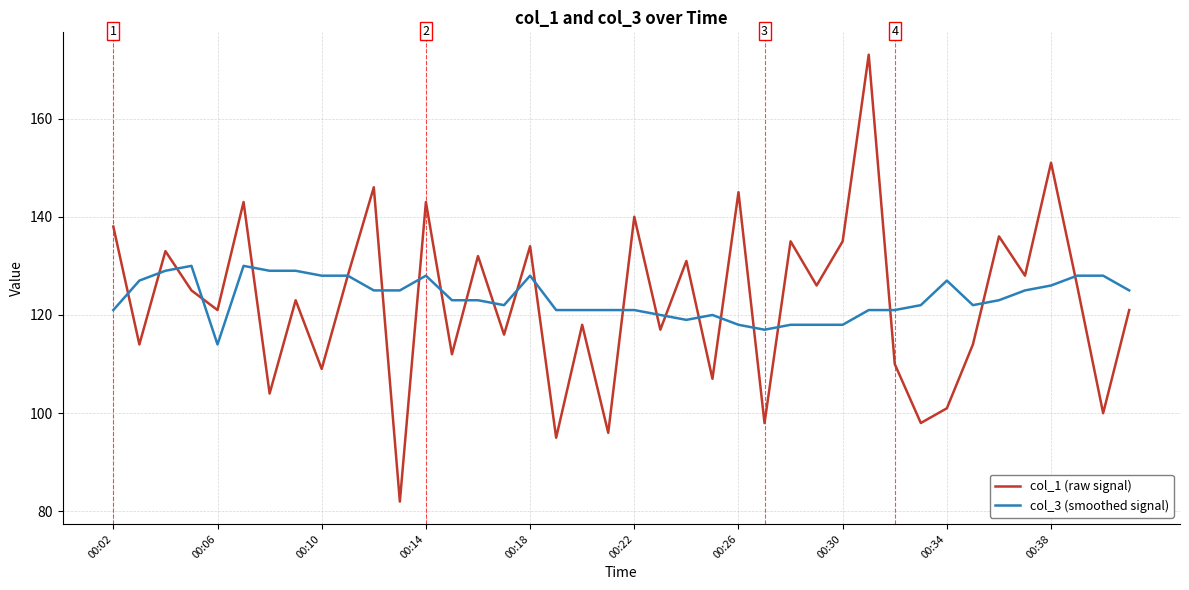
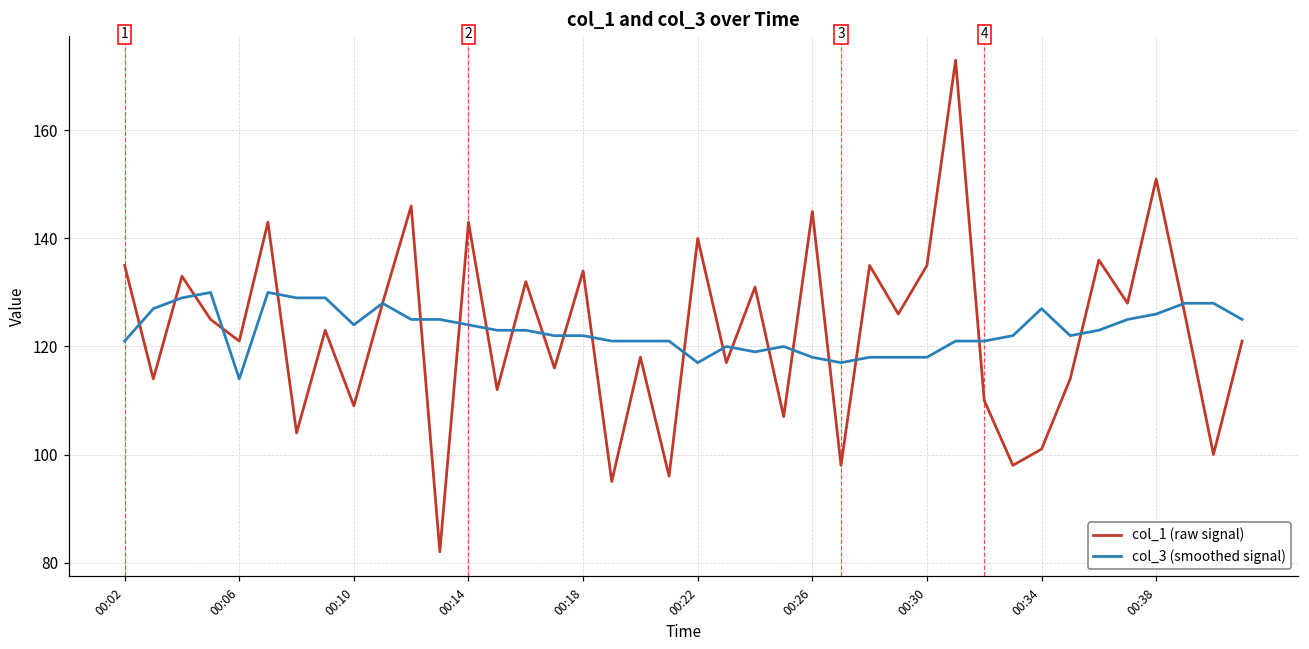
col_1 (raw signal), 00:02: 138 -> 135
col_3 (smoothed signal), 00:10: 128 -> 124
col_3 (smoothed signal), 00:14: 128 -> 124
col_3 (smoothed signal), 00:18: 128 -> 122
col_3 (smoothed signal), 00:22: 121 -> 117
